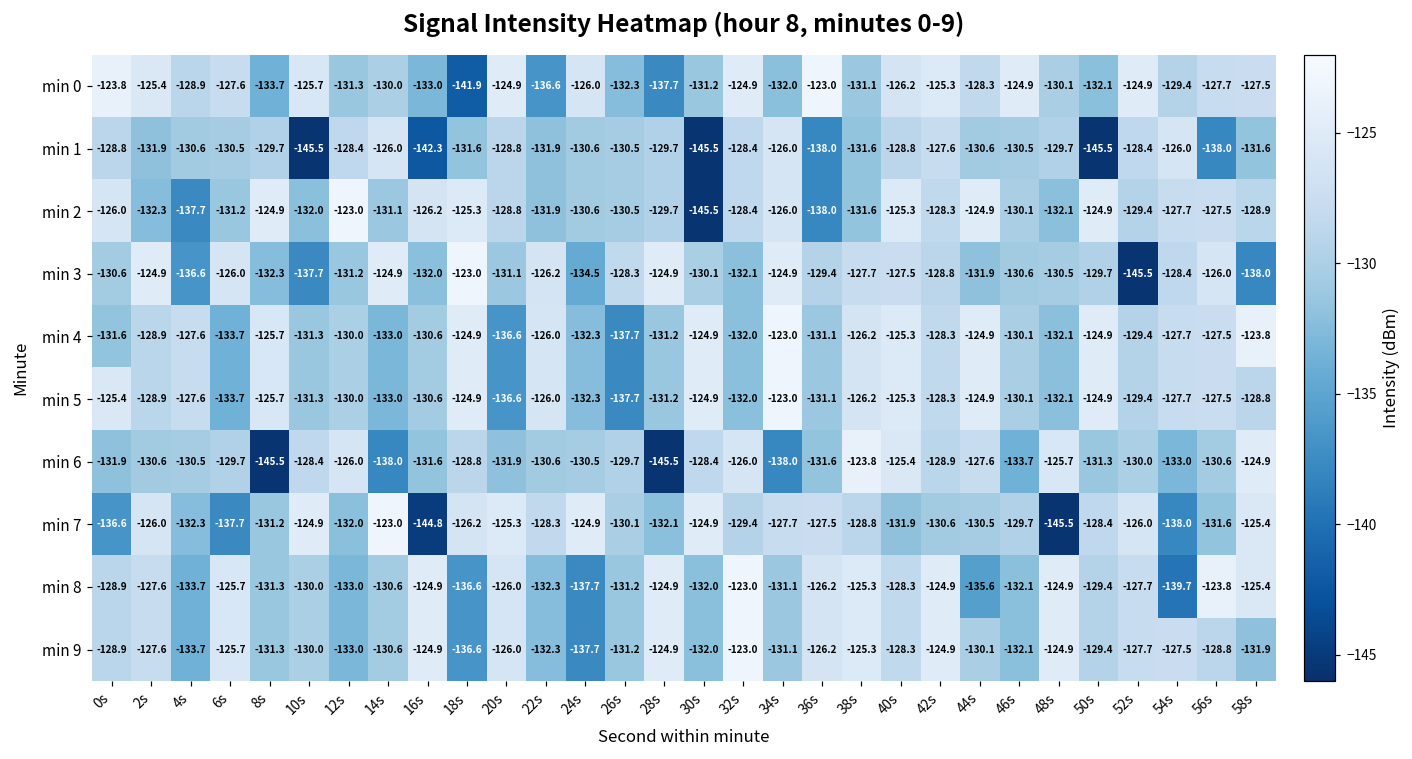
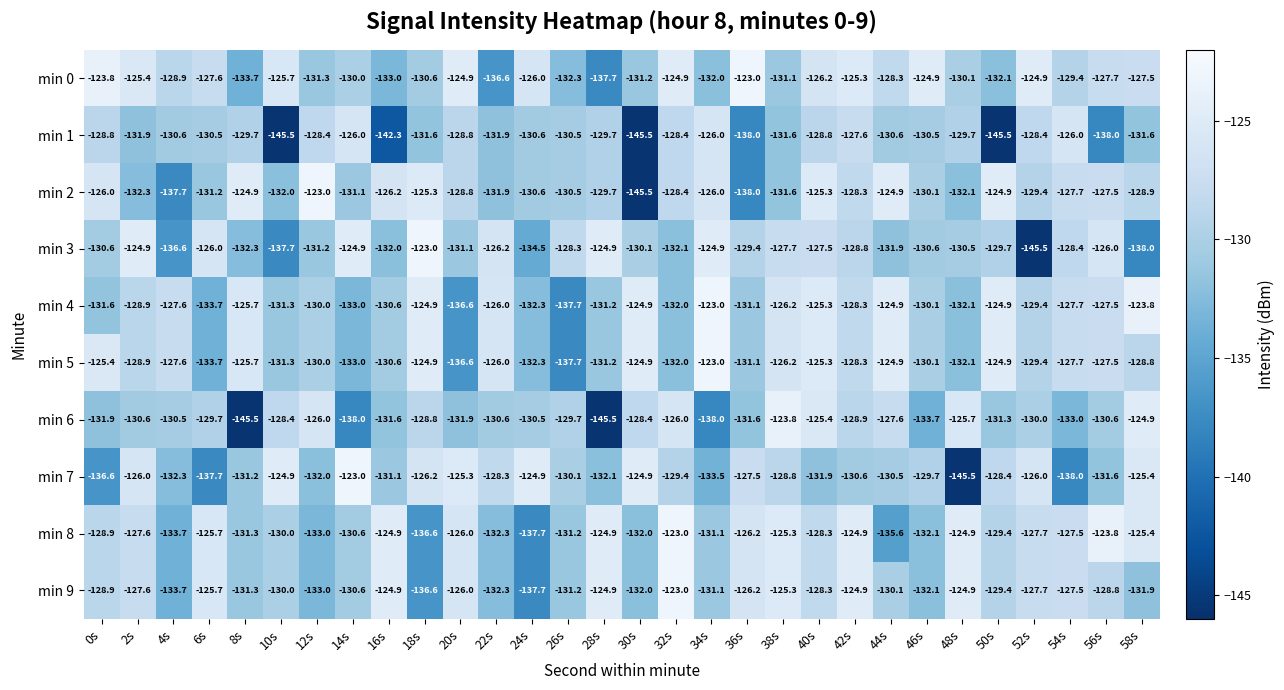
min 0, 18s: -141.9 -> -130.6
min 7, 16s: -144.8 -> -131.1
min 7, 34s: -127.7 -> -133.5
min 8, 54s: -139.7 -> -127.5
